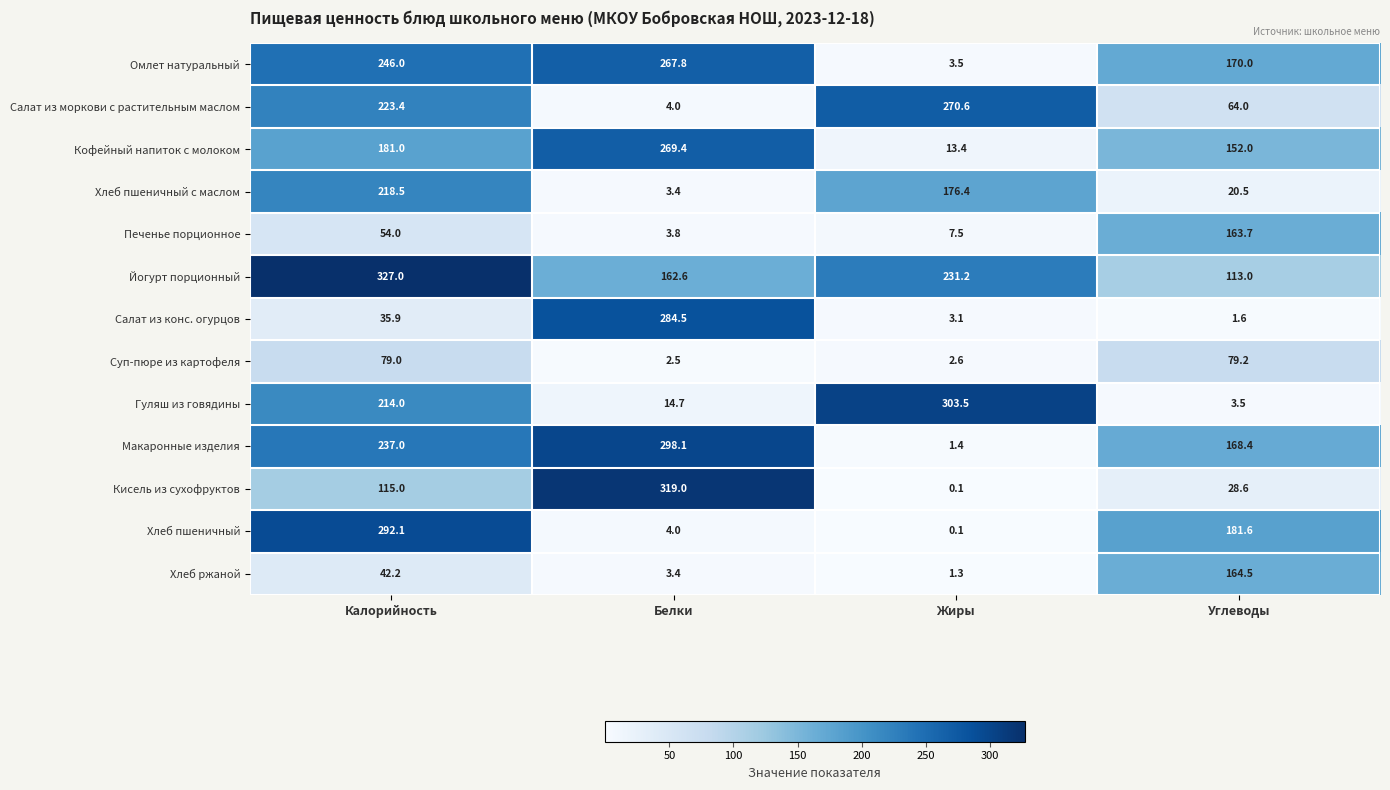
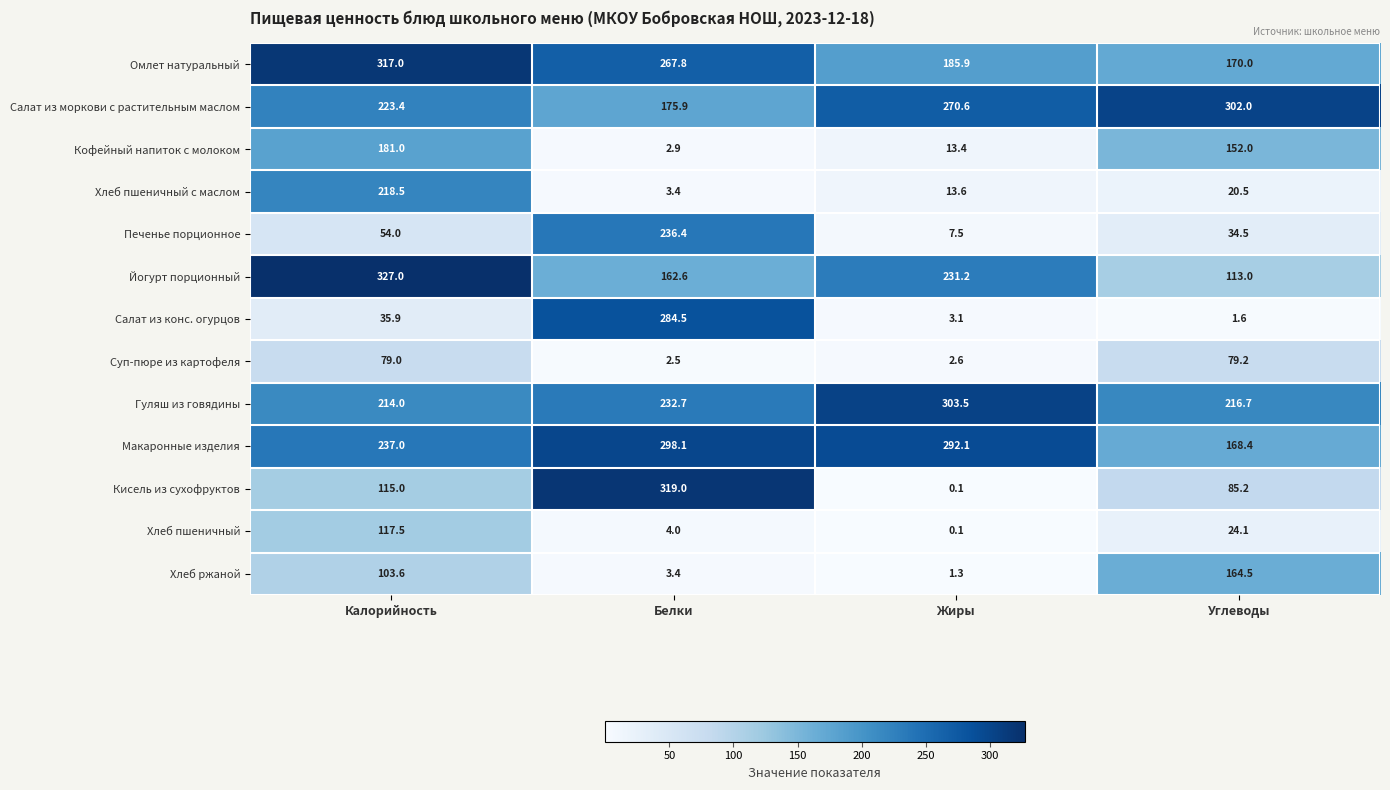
Омлет натуральный, Калорийность: 246.0 -> 317.0
Омлет натуральный, Жиры: 3.5 -> 185.9
Салат из моркови с растительным маслом, Белки: 4.0 -> 175.9
Салат из моркови с растительным маслом, Углеводы: 64.0 -> 302.0
Кофейный напиток с молоком, Белки: 269.4 -> 2.9
Хлеб пшеничный с маслом, Жиры: 176.4 -> 13.6
Печенье порционное, Белки: 3.8 -> 236.4
Печенье порционное, Углеводы: 163.7 -> 34.5
Гуляш из говядины, Белки: 14.7 -> 232.7
Гуляш из говядины, Углеводы: 3.5 -> 216.7
Макаронные изделия, Жиры: 1.4 -> 292.1
Кисель из сухофруктов, Углеводы: 28.6 -> 85.2
Хлеб пшеничный, Калорийность: 292.1 -> 117.5
Хлеб пшеничный, Углеводы: 181.6 -> 24.1
Хлеб ржаной, Калорийность: 42.2 -> 103.6
